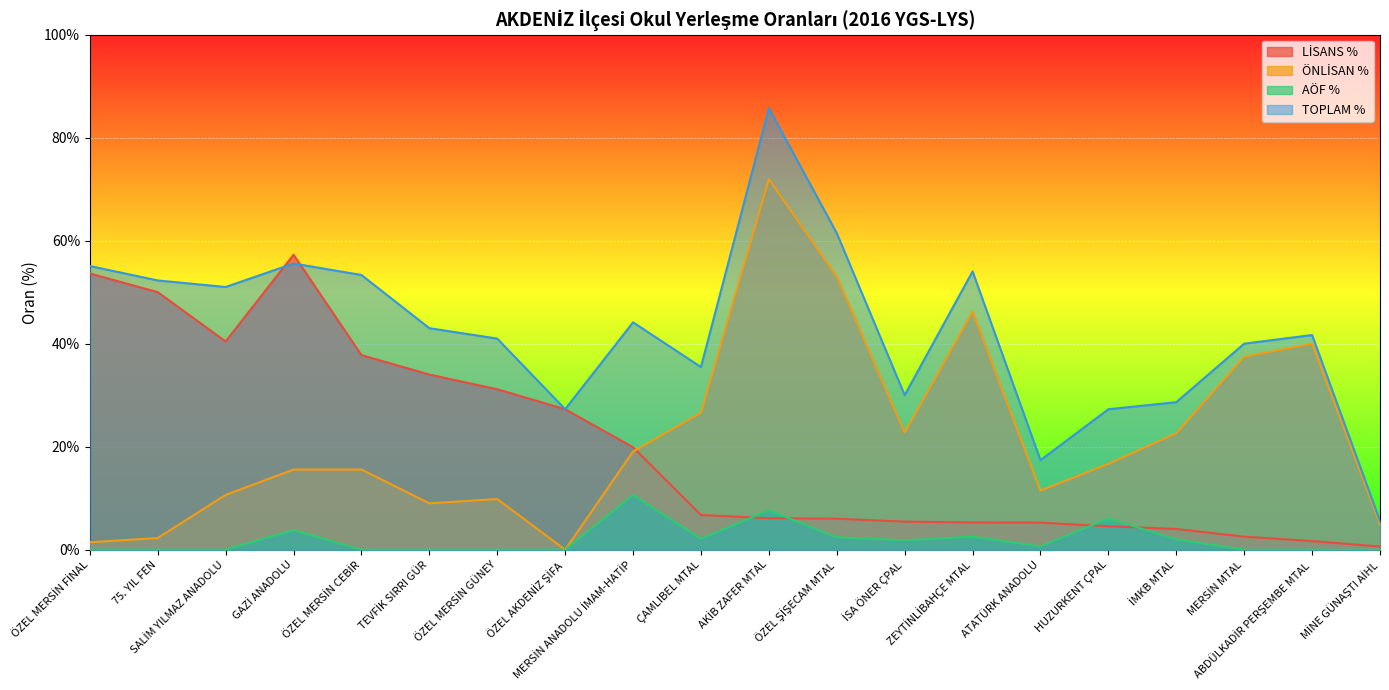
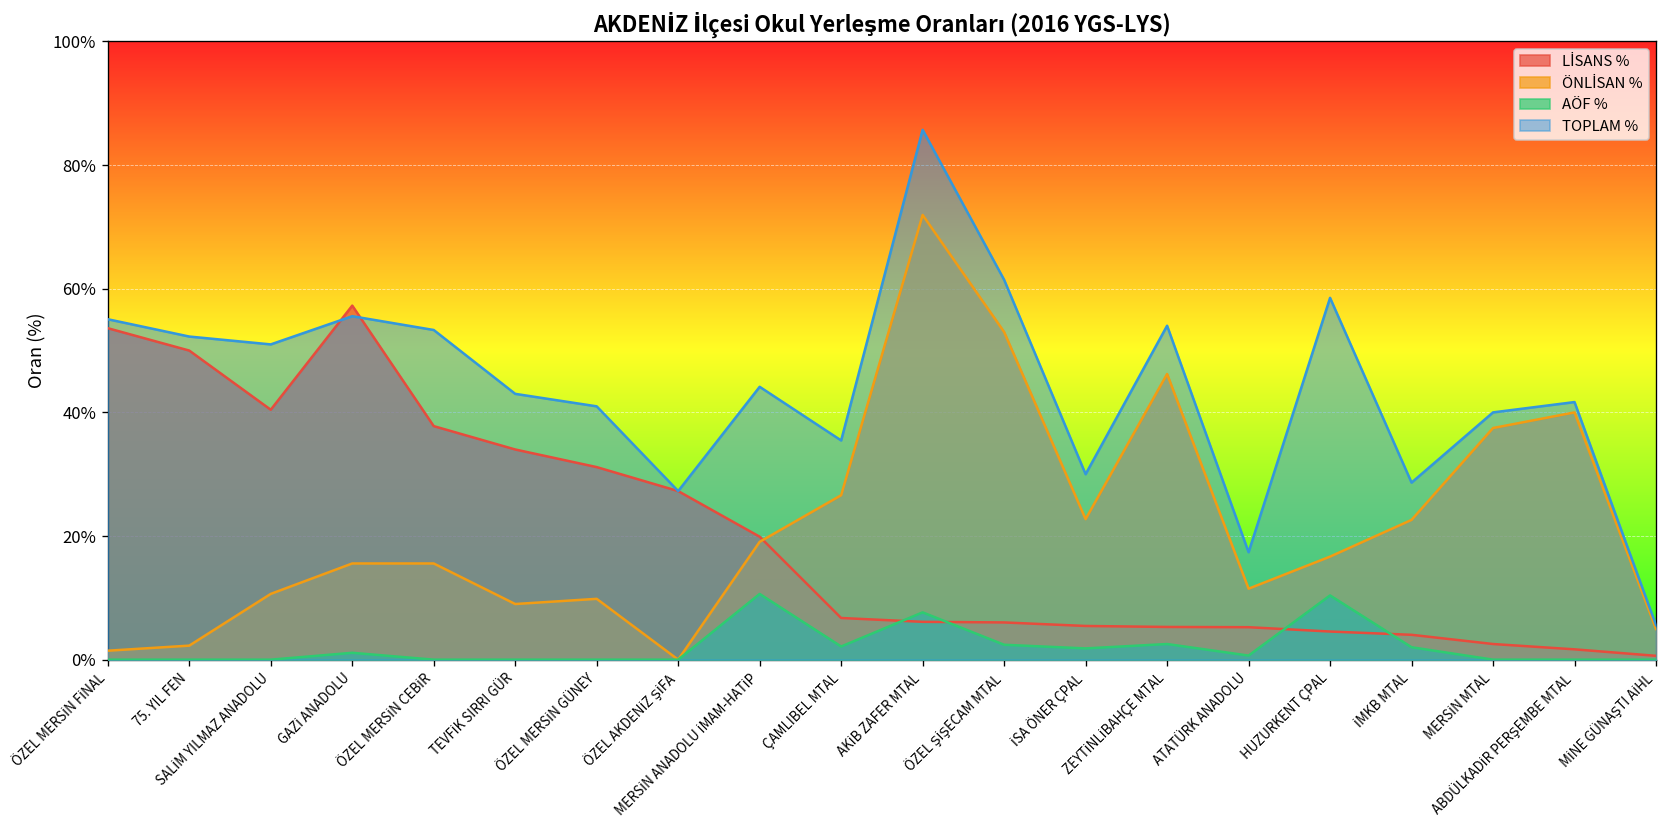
AÖF %, GAZİ ANADOLU: 4% -> 1%
AÖF %, HUZURKENT ÇPAL: 6% -> 10%
TOPLAM %, HUZURKENT ÇPAL: 27% -> 59%
